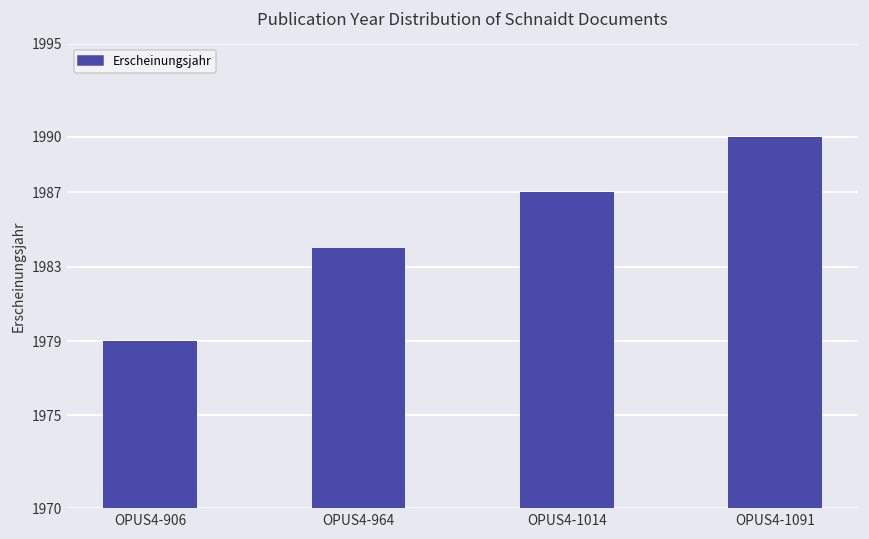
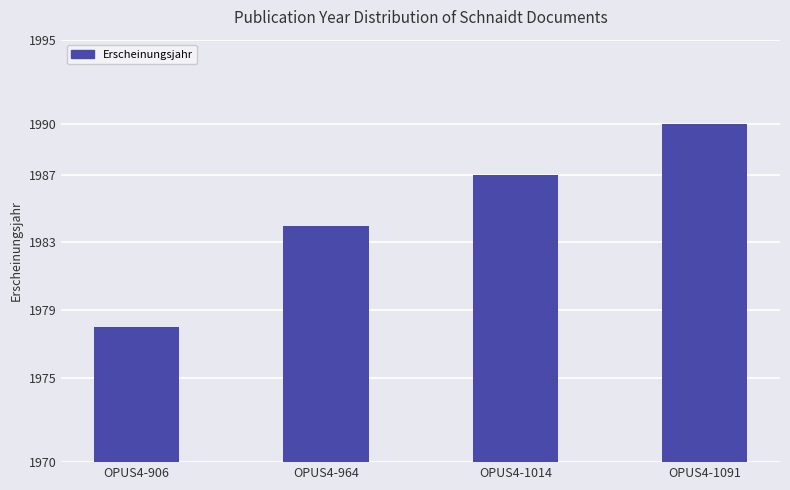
OPUS4-906: 1979 -> 1978
